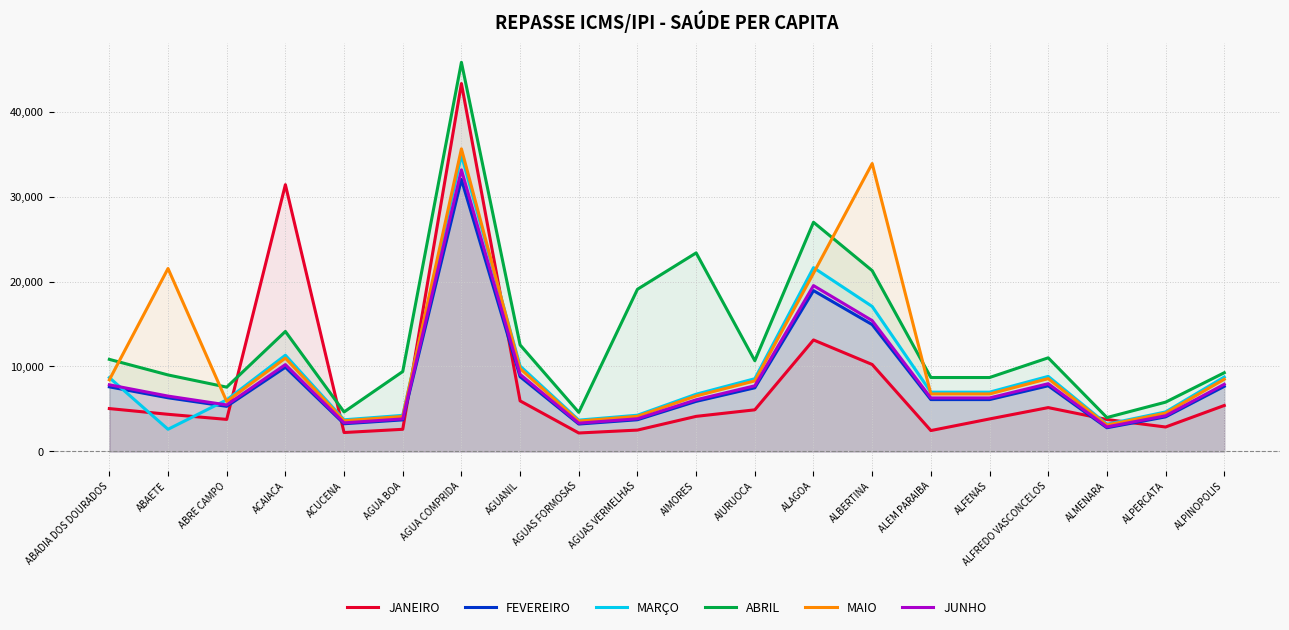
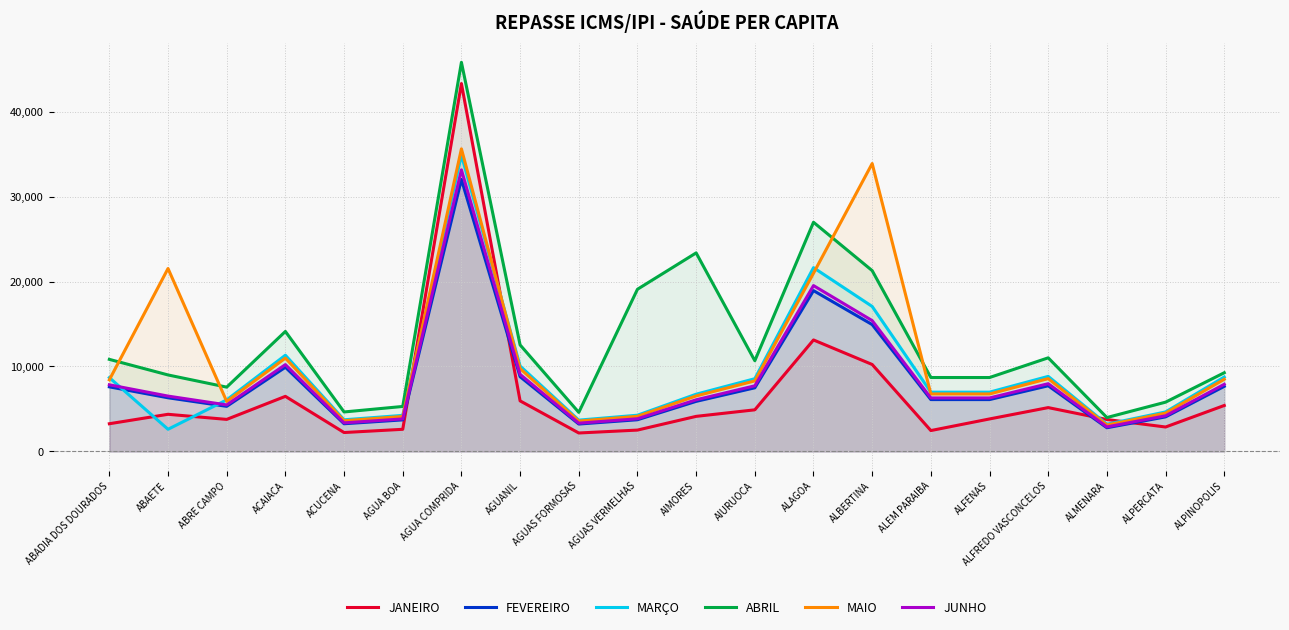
JANEIRO, ABADIA DOS DOURADOS: 5,000 -> 3,000
JANEIRO, ACAIACA: 31,000 -> 6,000
ABRIL, AGUA BOA: 9,000 -> 5,000
